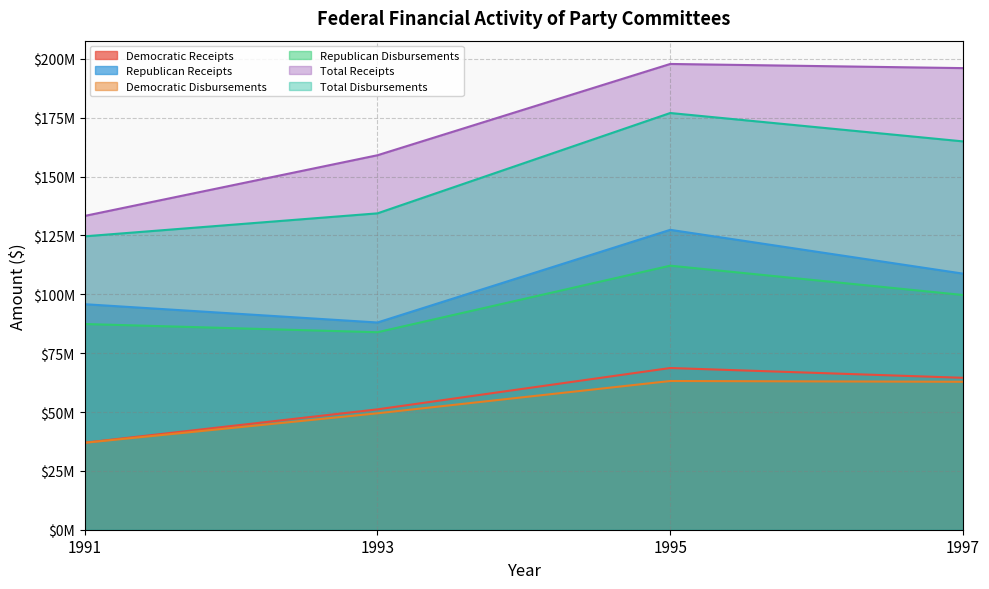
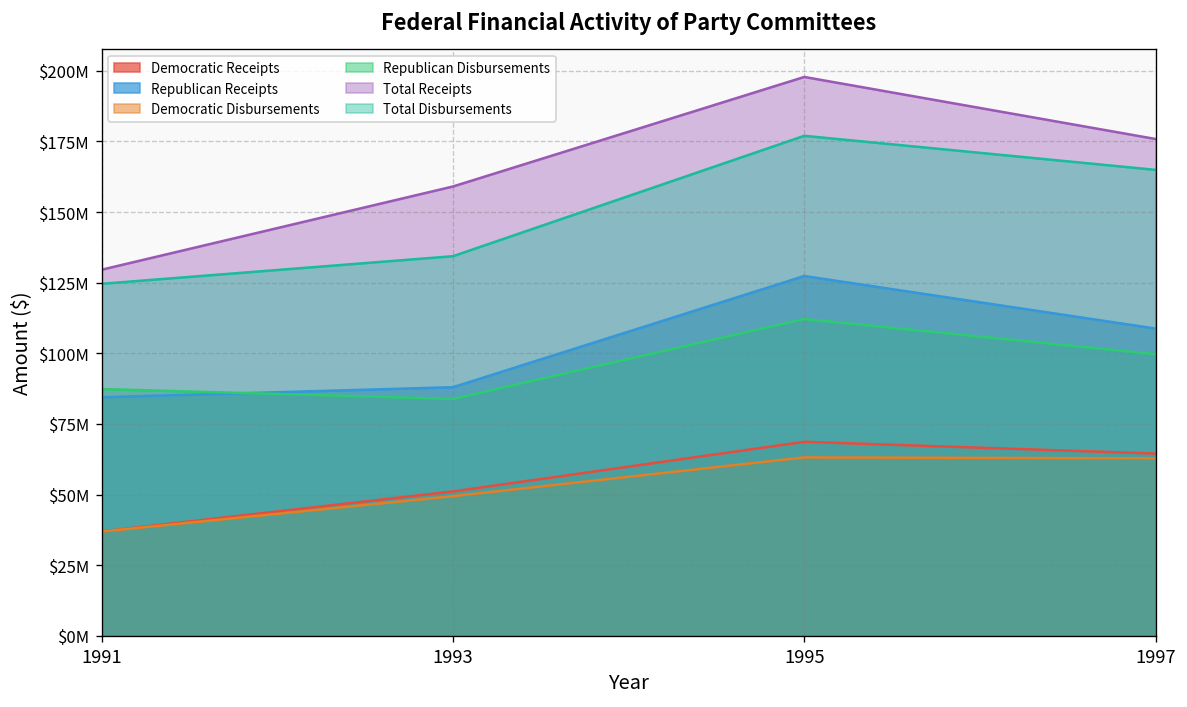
Republican Receipts, 1991: $96000000 -> $84000000
Total Receipts, 1991: $133000000 -> $130000000
Total Receipts, 1997: $196000000 -> $176000000
